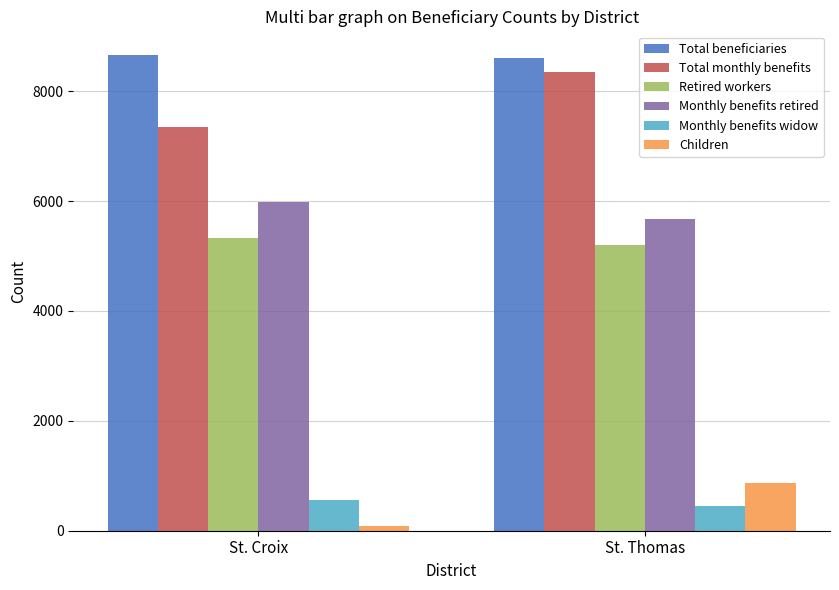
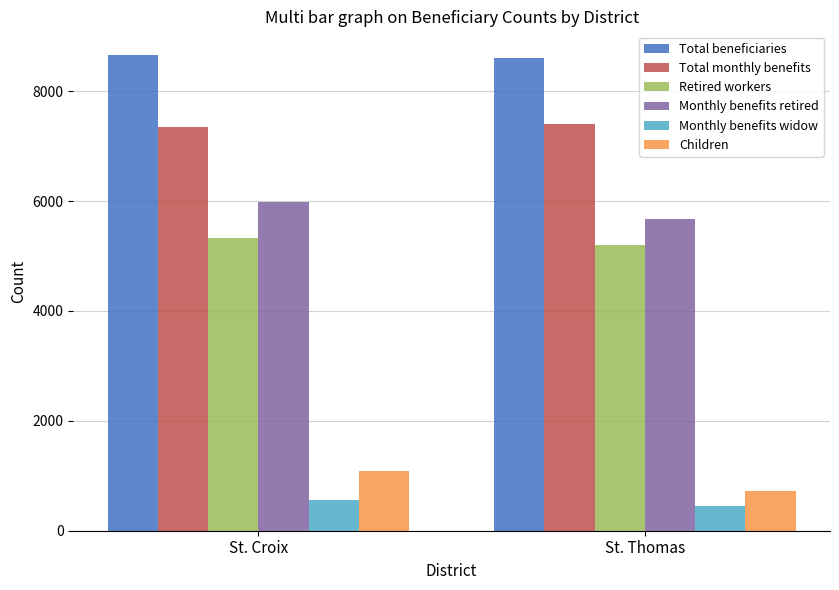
Children, St. Croix: 100 -> 1100
Total monthly benefits, St. Thomas: 8400 -> 7400
Children, St. Thomas: 900 -> 700
